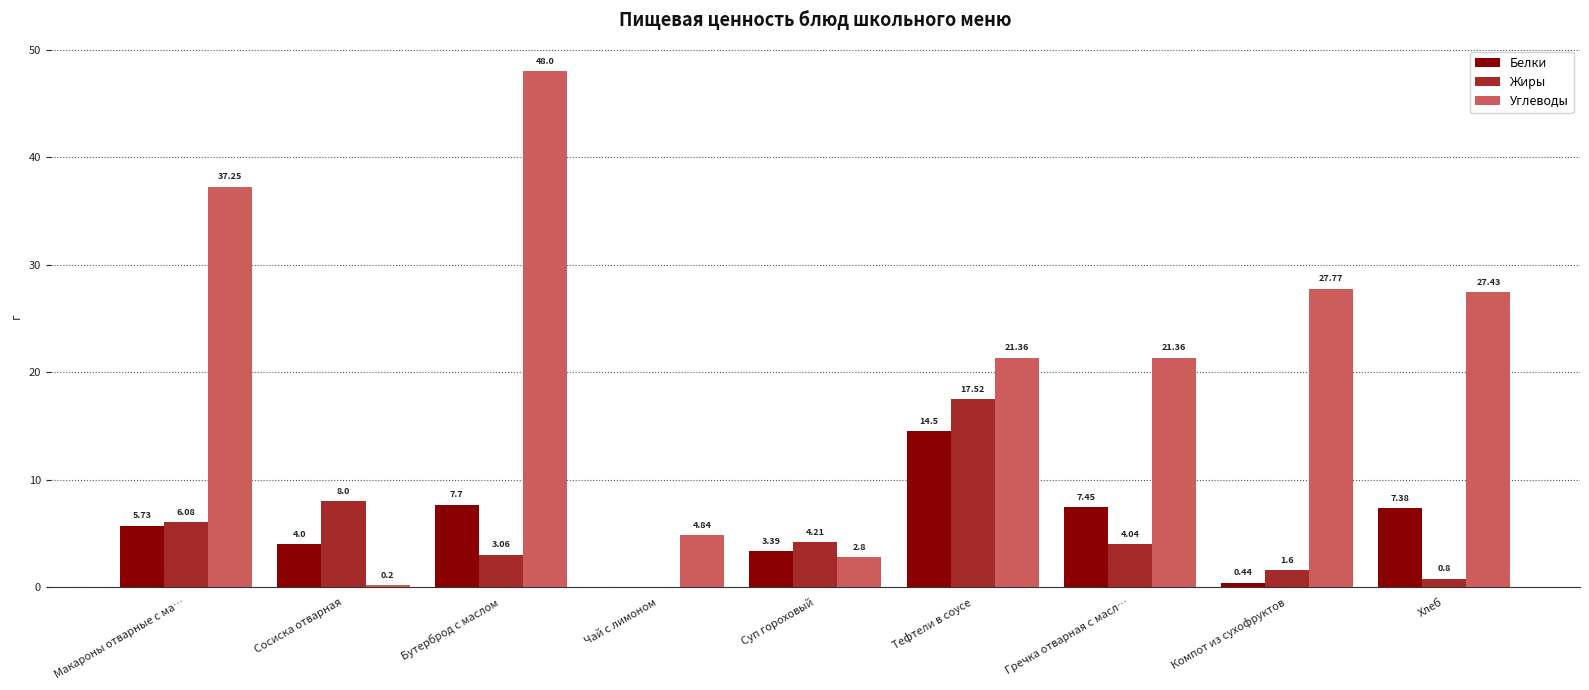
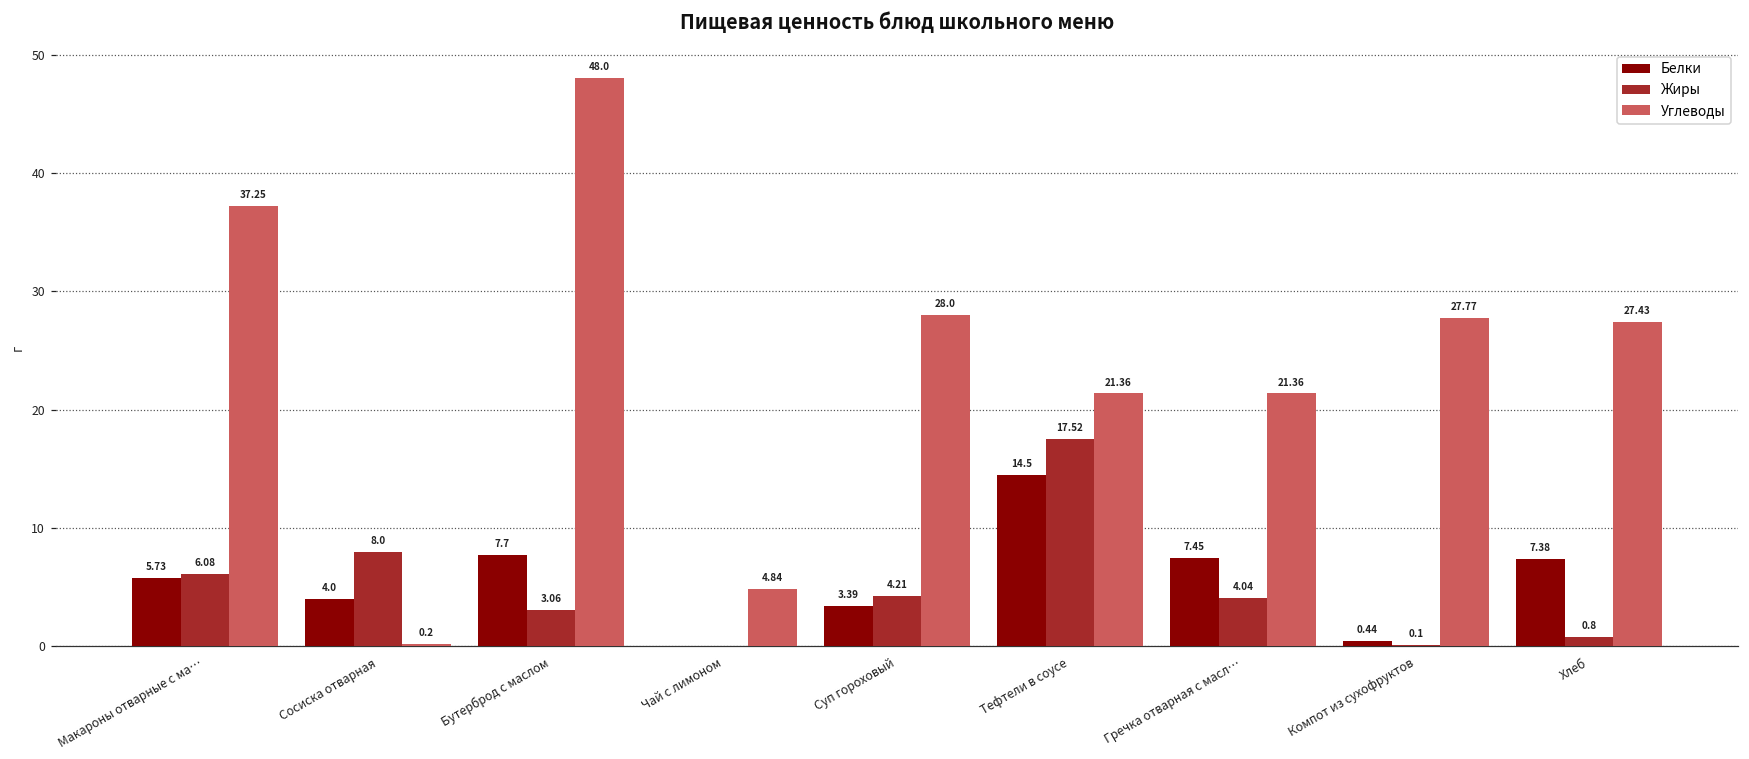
Углеводы, Суп гороховый: 2.8 -> 28.0
Жиры, Компот из сухофруктов: 1.6 -> 0.1
